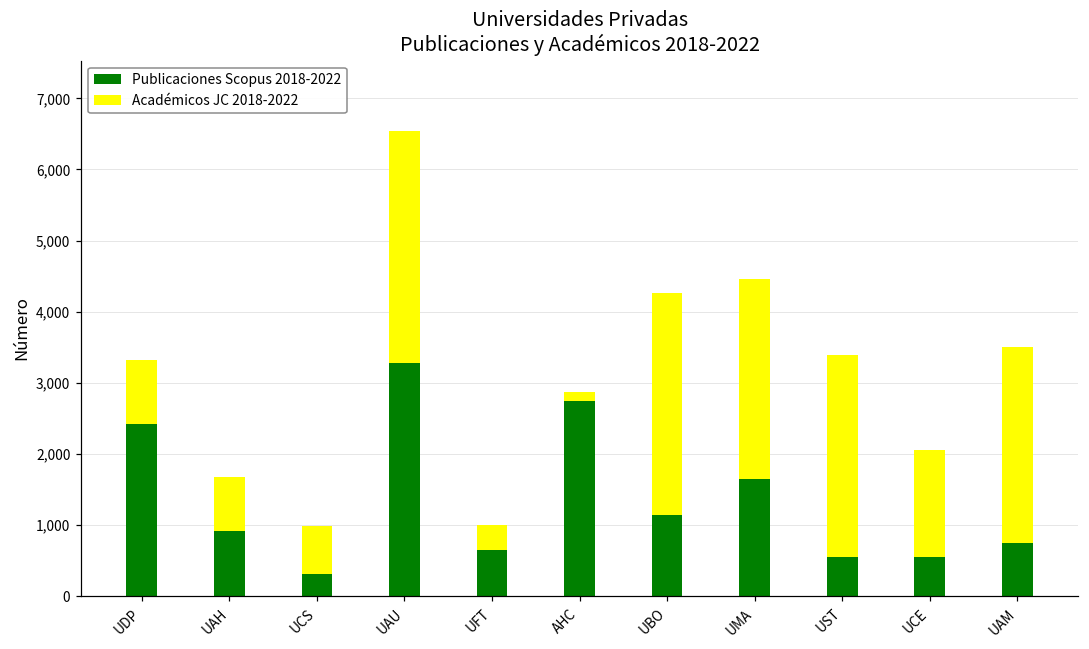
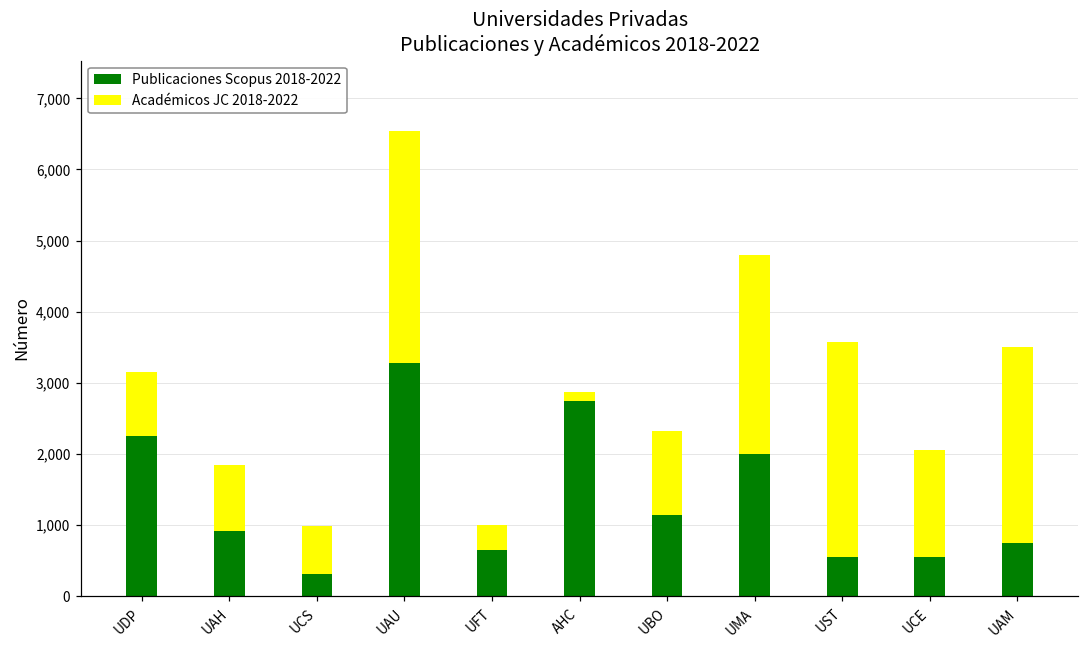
Publicaciones Scopus 2018-2022, UDP: 2,400 -> 2,300
Académicos JC 2018-2022, UAH: 800 -> 900
Académicos JC 2018-2022, UBO: 3,100 -> 1,200
Publicaciones Scopus 2018-2022, UMA: 1,600 -> 2,000
Académicos JC 2018-2022, UST: 2,800 -> 3,000
